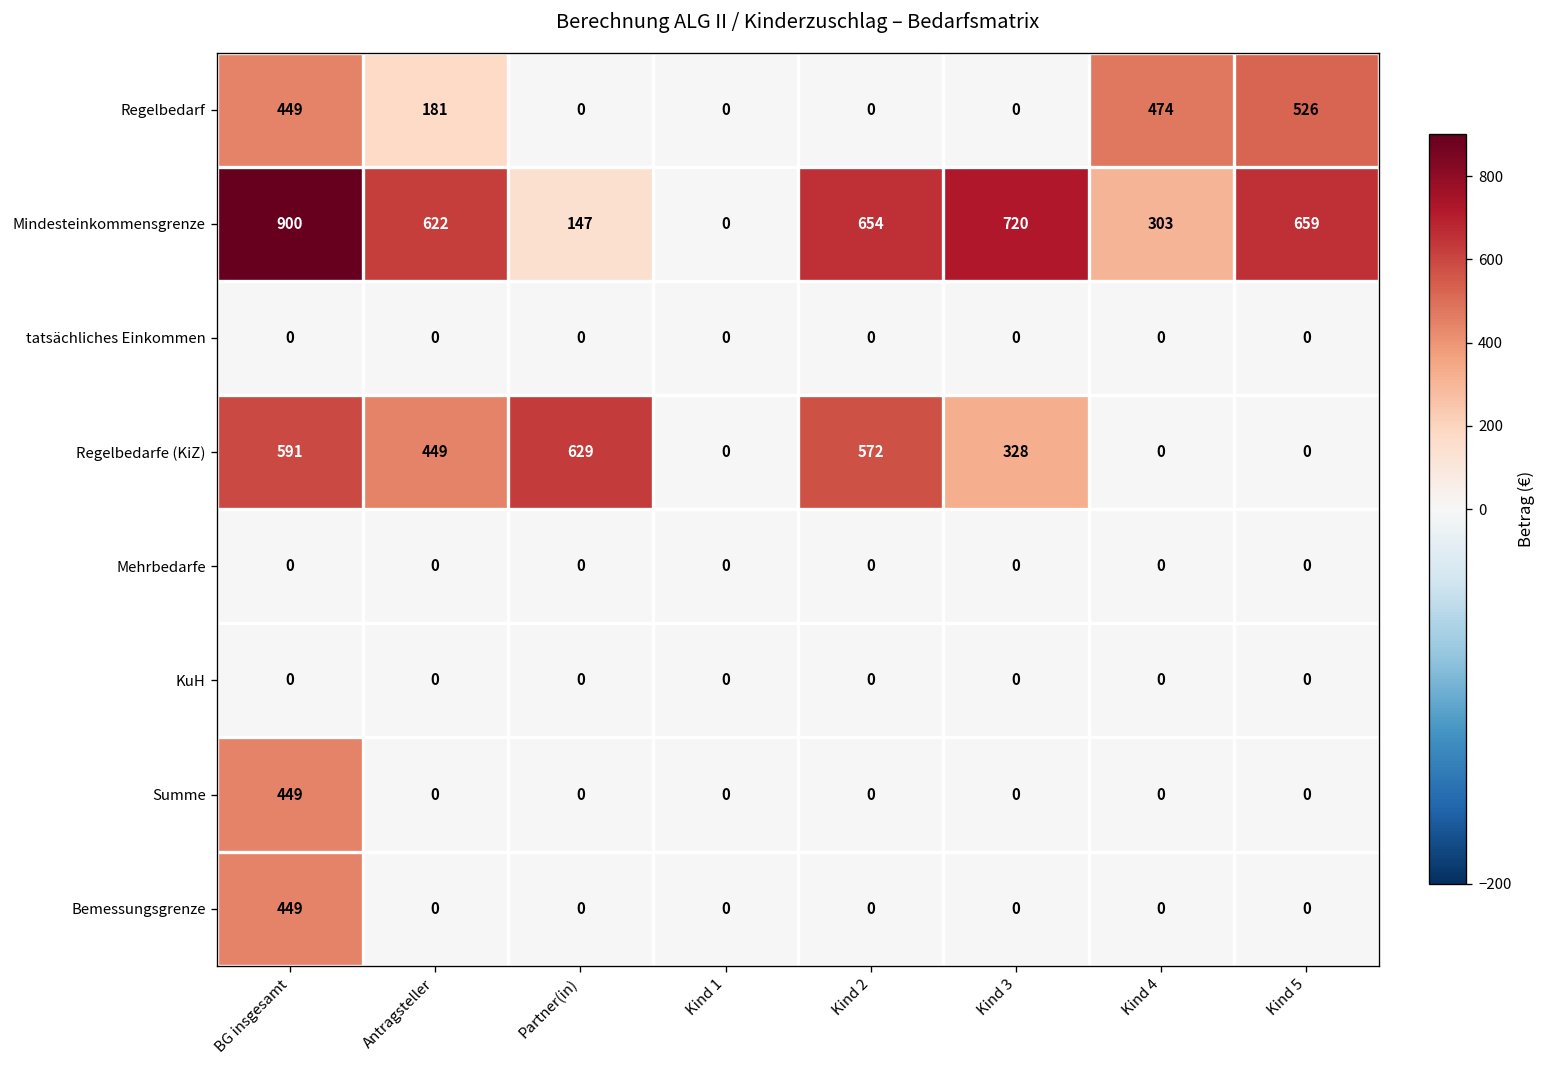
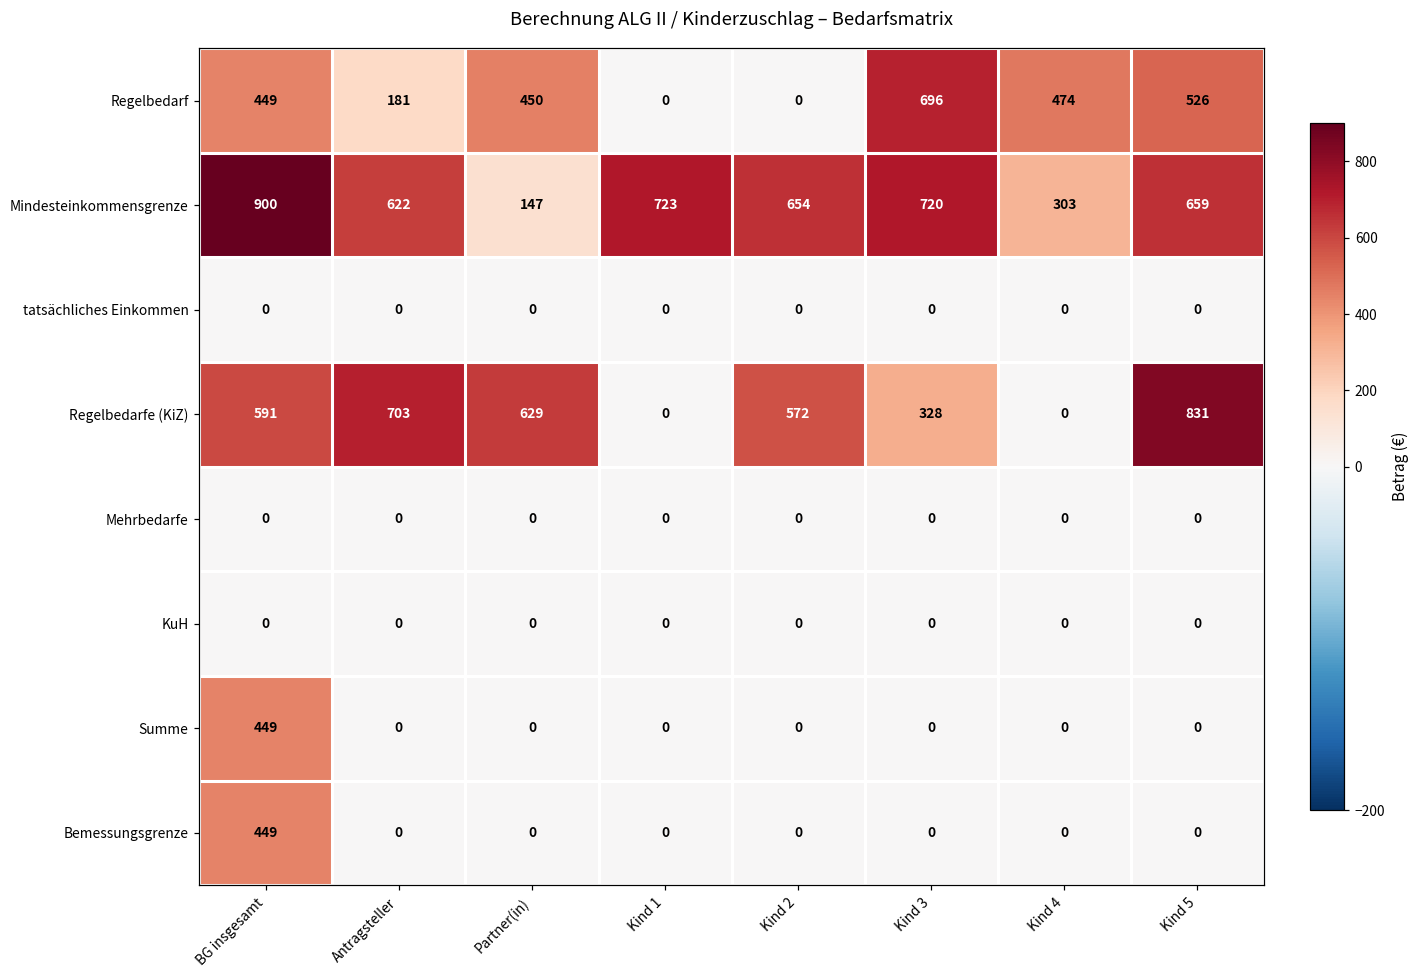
Regelbedarf, Partner(in): 0 -> 450
Regelbedarf, Kind 3: 0 -> 696
Mindesteinkommensgrenze, Kind 1: 0 -> 723
Regelbedarfe (KiZ), Antragsteller: 449 -> 703
Regelbedarfe (KiZ), Kind 5: 0 -> 831
